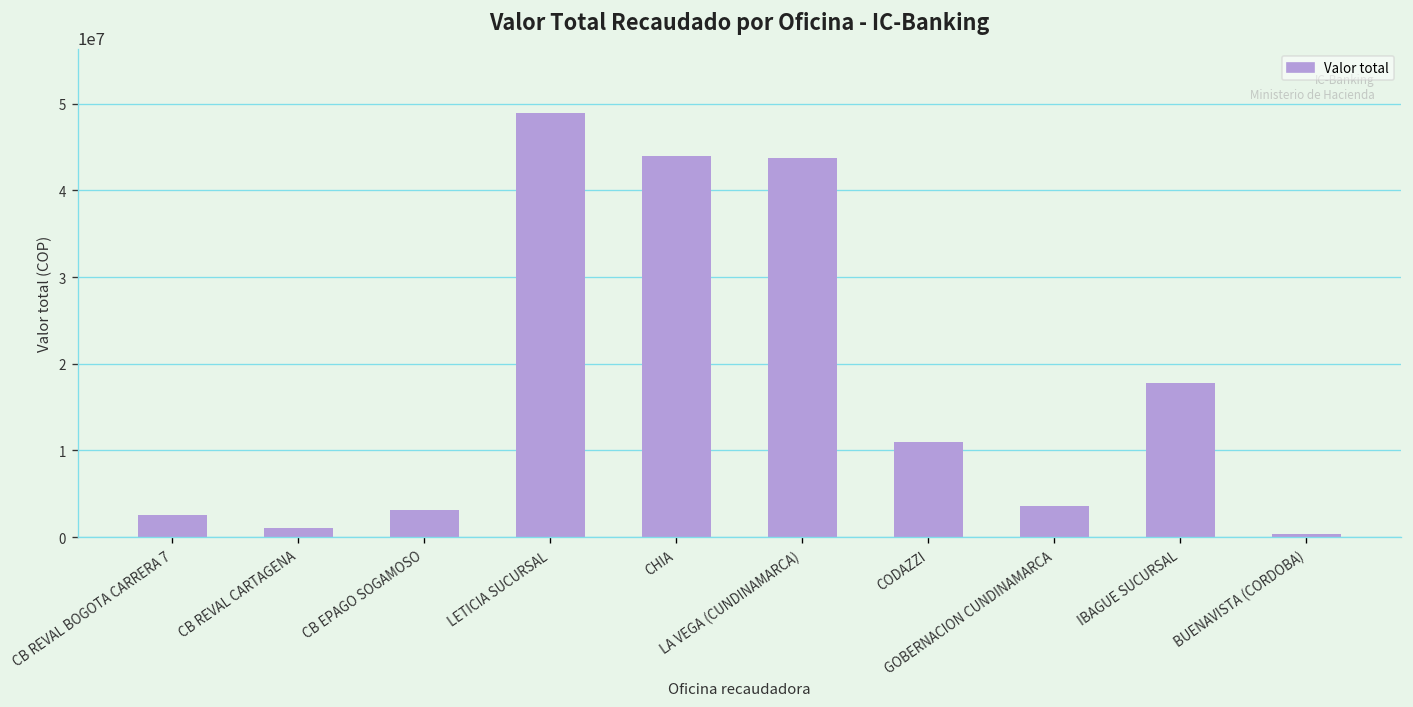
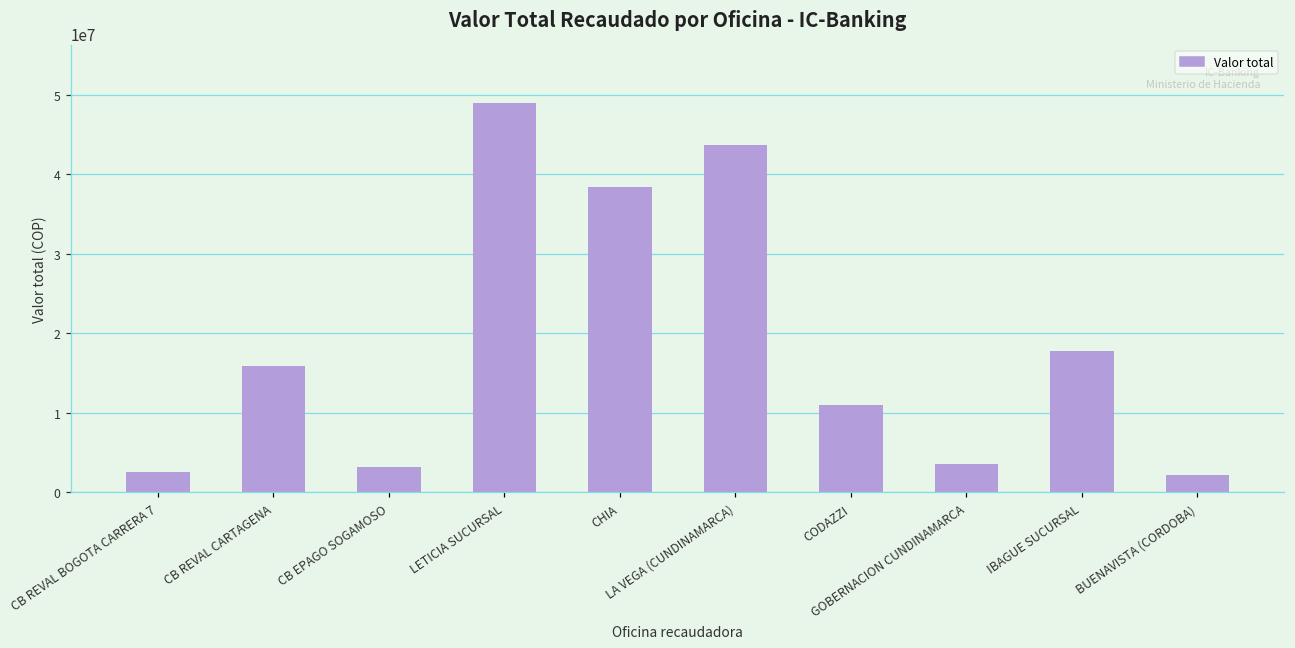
CB REVAL CARTAGENA: 1000000 -> 16000000
CHIA: 44000000 -> 38000000
BUENAVISTA (CORDOBA): 0 -> 2000000
